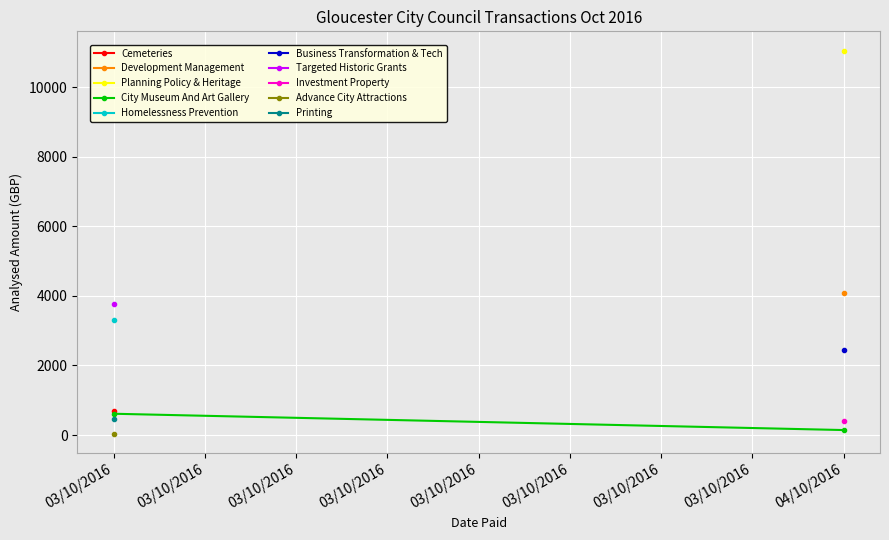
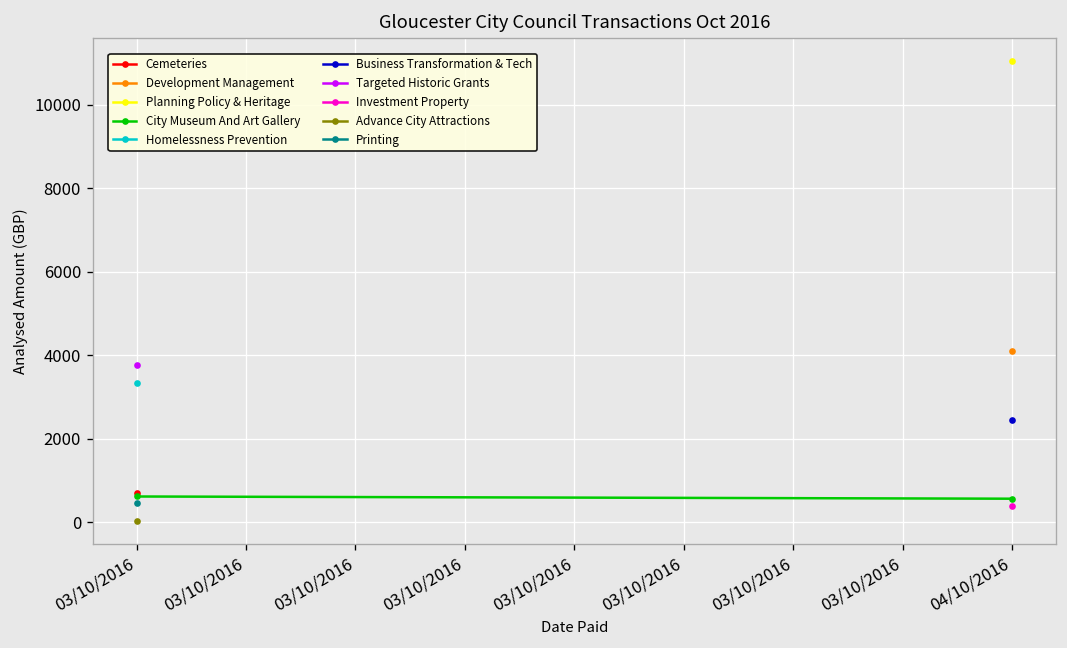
City Museum And Art Gallery, 04/10/2016: 100 -> 600
